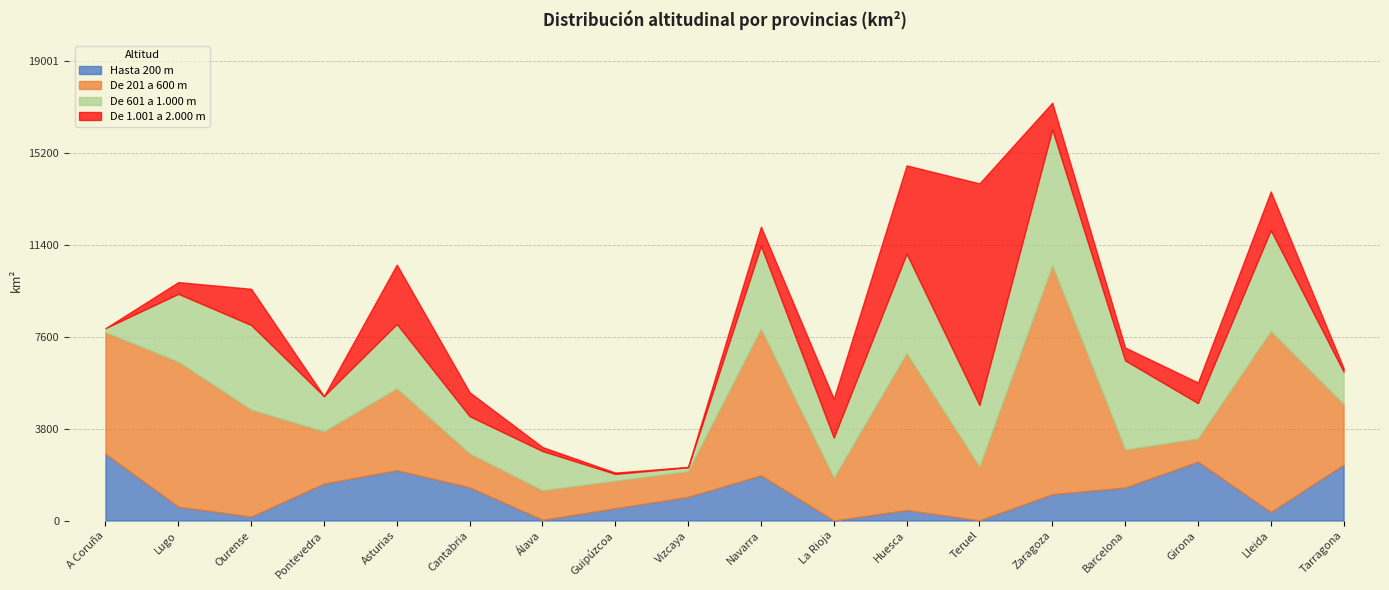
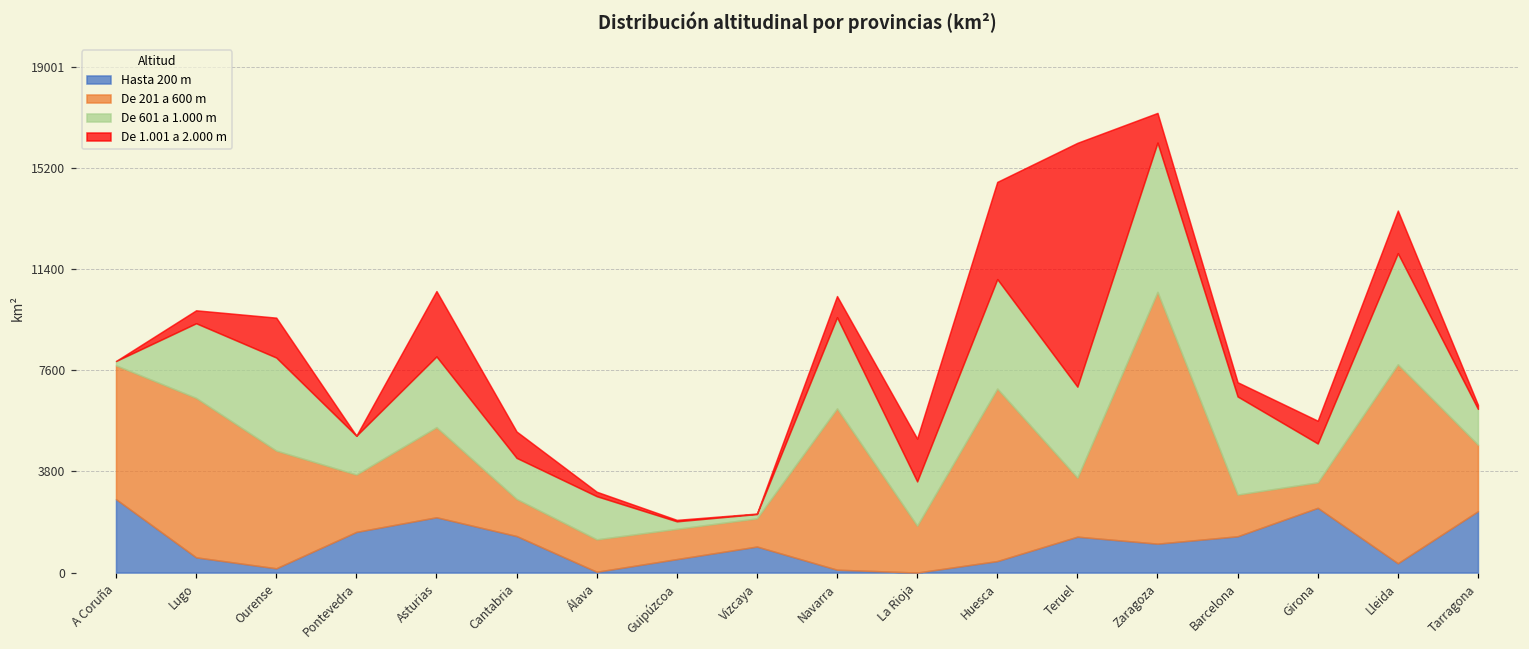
Hasta 200 m, Navarra: 1900 -> 100
Hasta 200 m, Teruel: 0 -> 1300
De 601 a 1.000 m, Teruel: 2500 -> 3400
